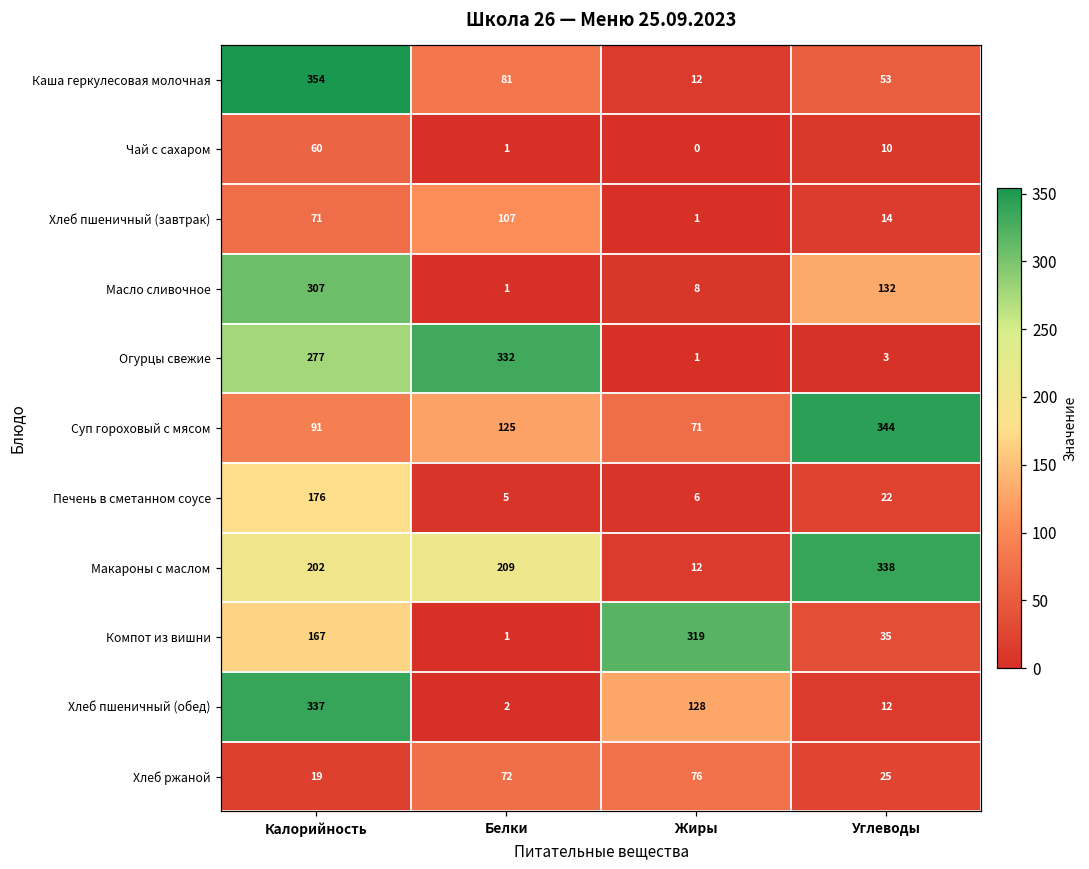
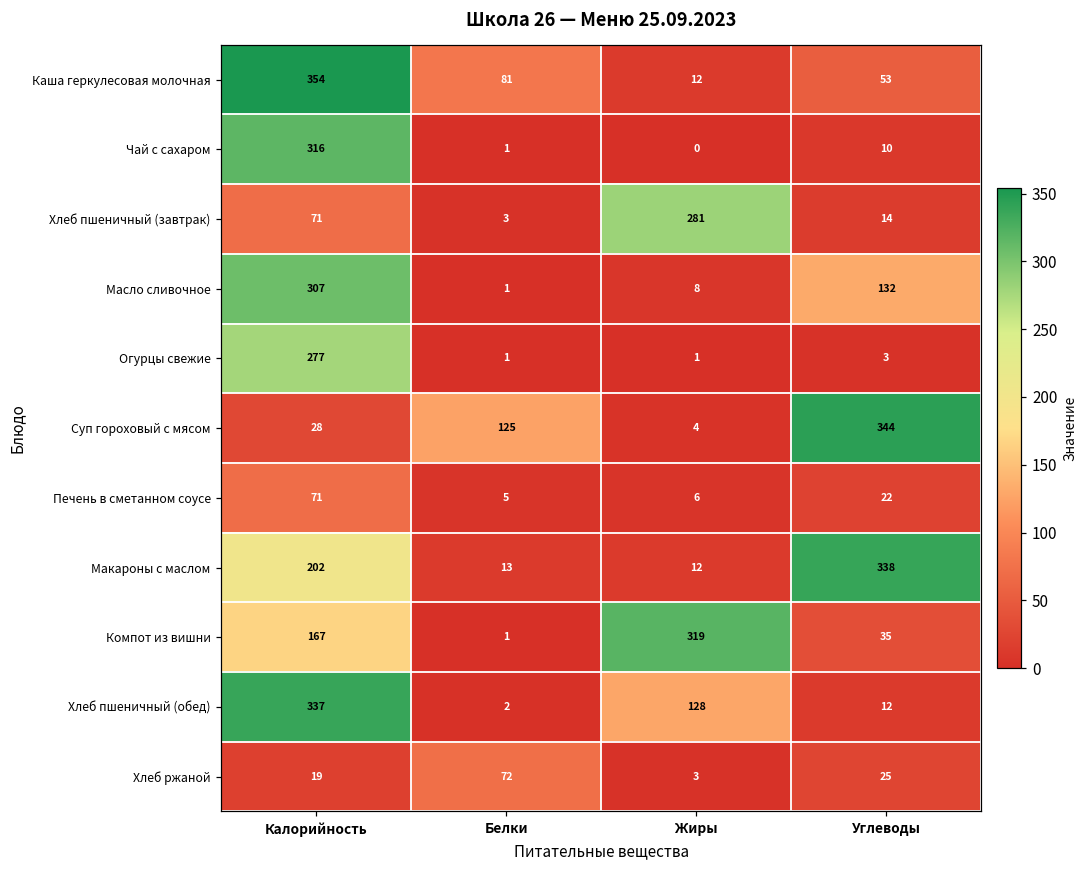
Чай с сахаром, Калорийность: 60 -> 316
Хлеб пшеничный (завтрак), Белки: 107 -> 3
Хлеб пшеничный (завтрак), Жиры: 1 -> 281
Огурцы свежие, Белки: 332 -> 1
Суп гороховый с мясом, Калорийность: 91 -> 28
Суп гороховый с мясом, Жиры: 71 -> 4
Печень в сметанном соусе, Калорийность: 176 -> 71
Макароны с маслом, Белки: 209 -> 13
Хлеб ржаной, Жиры: 76 -> 3
